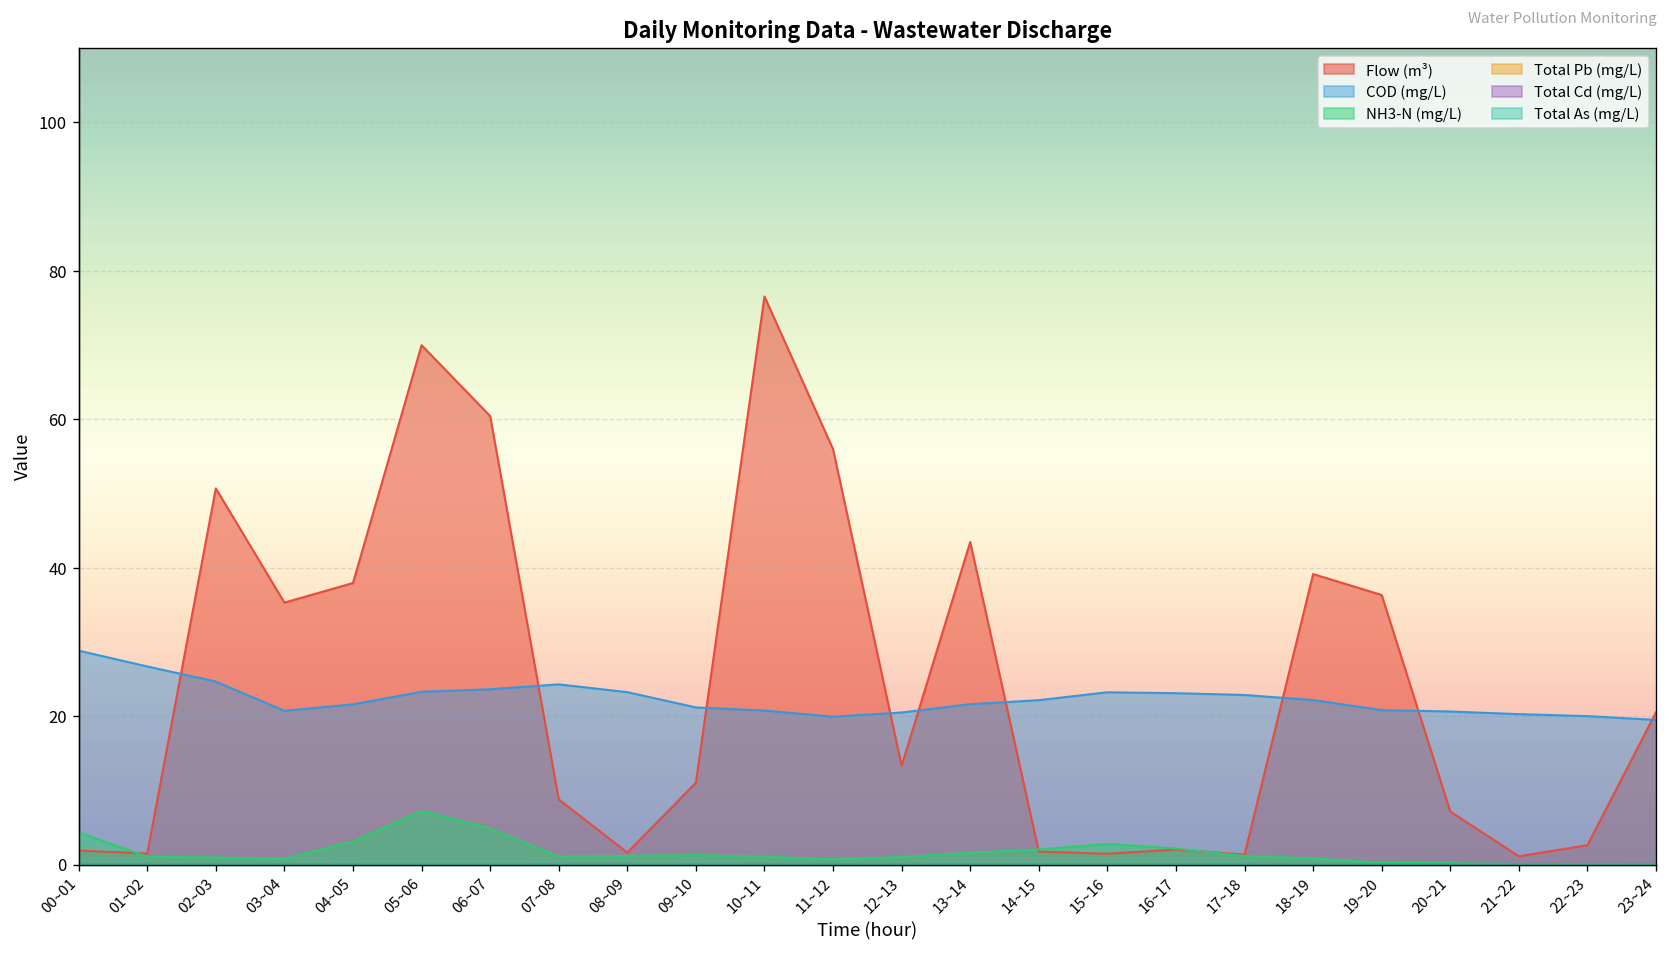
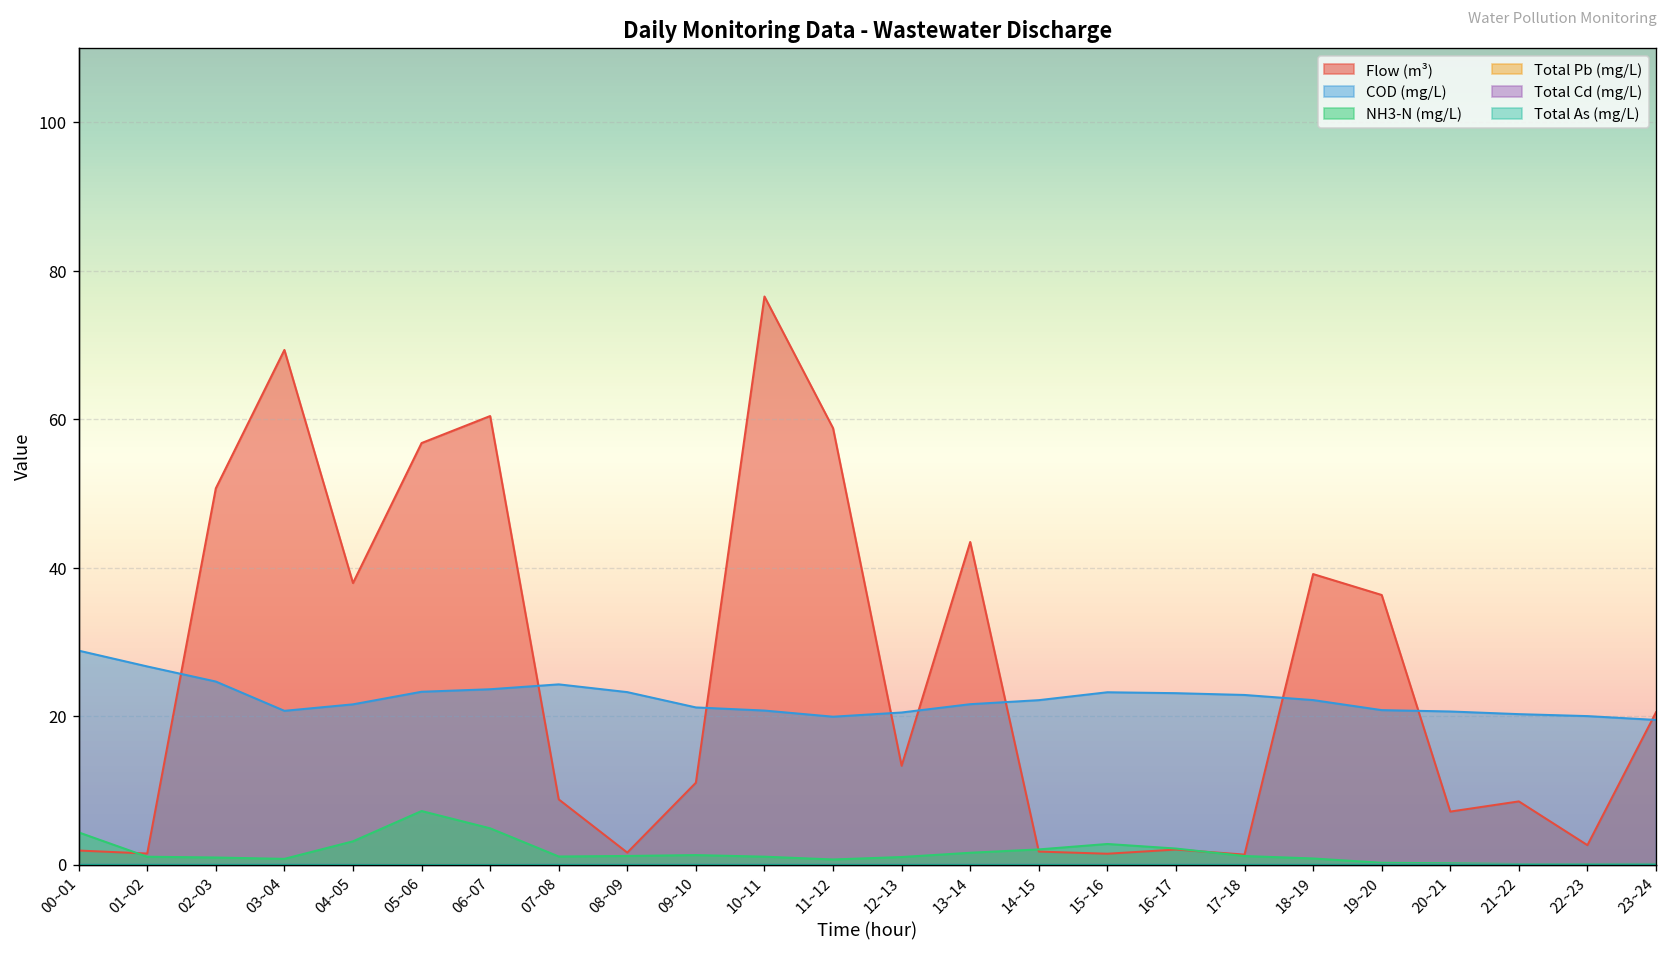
Flow (m³), 03~04: 35 -> 69
Flow (m³), 05~06: 70 -> 57
Flow (m³), 11~12: 56 -> 59
Flow (m³), 21~22: 1 -> 9
